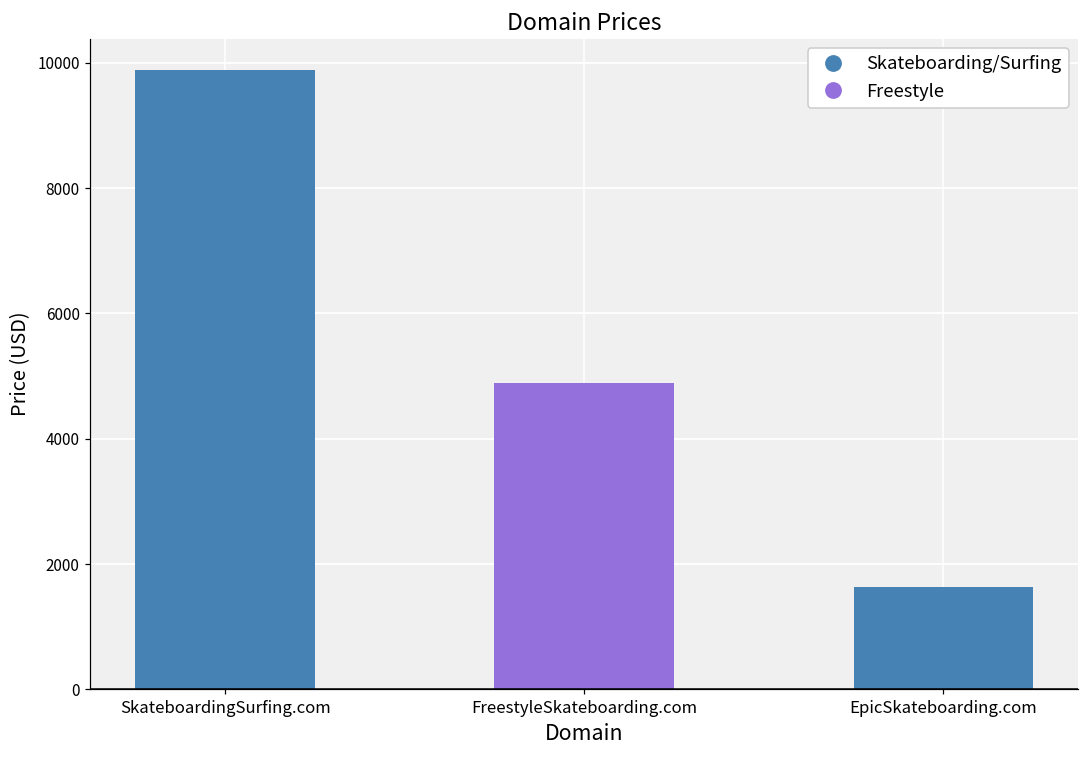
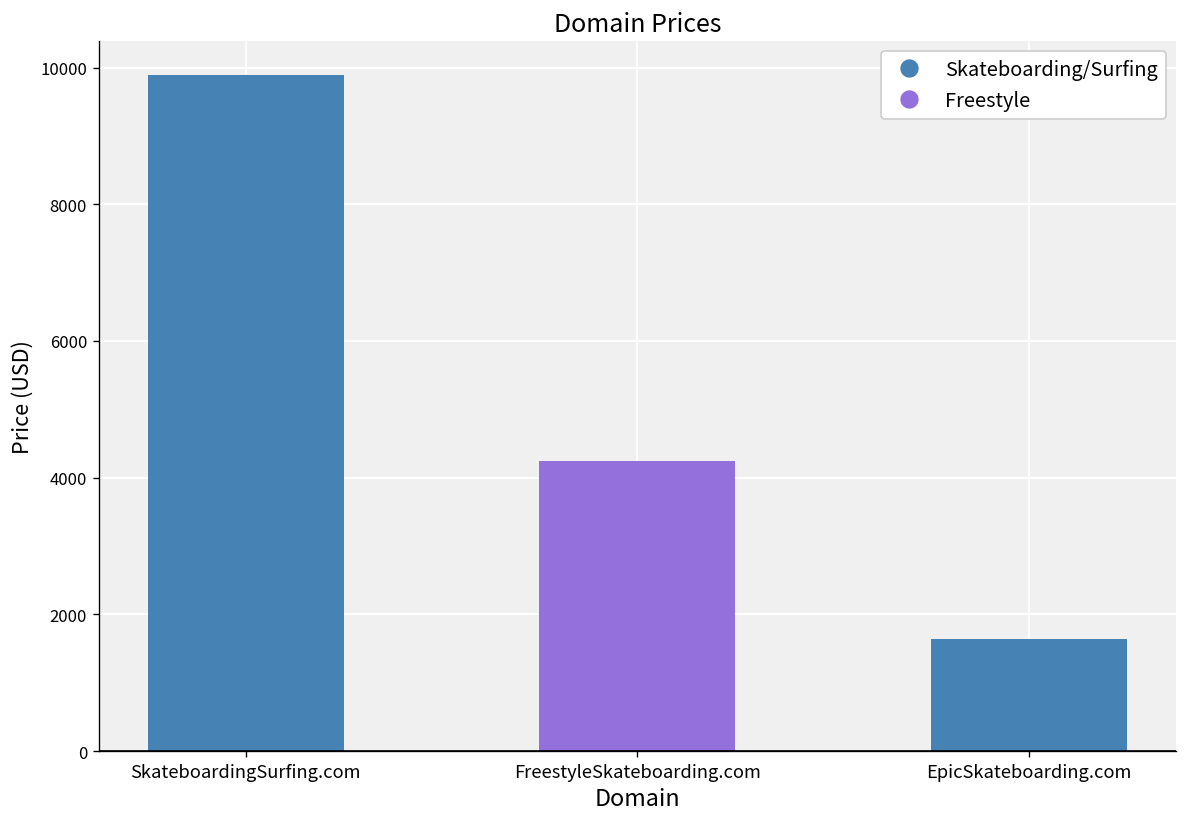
FreestyleSkateboarding.com: 4900 -> 4200
